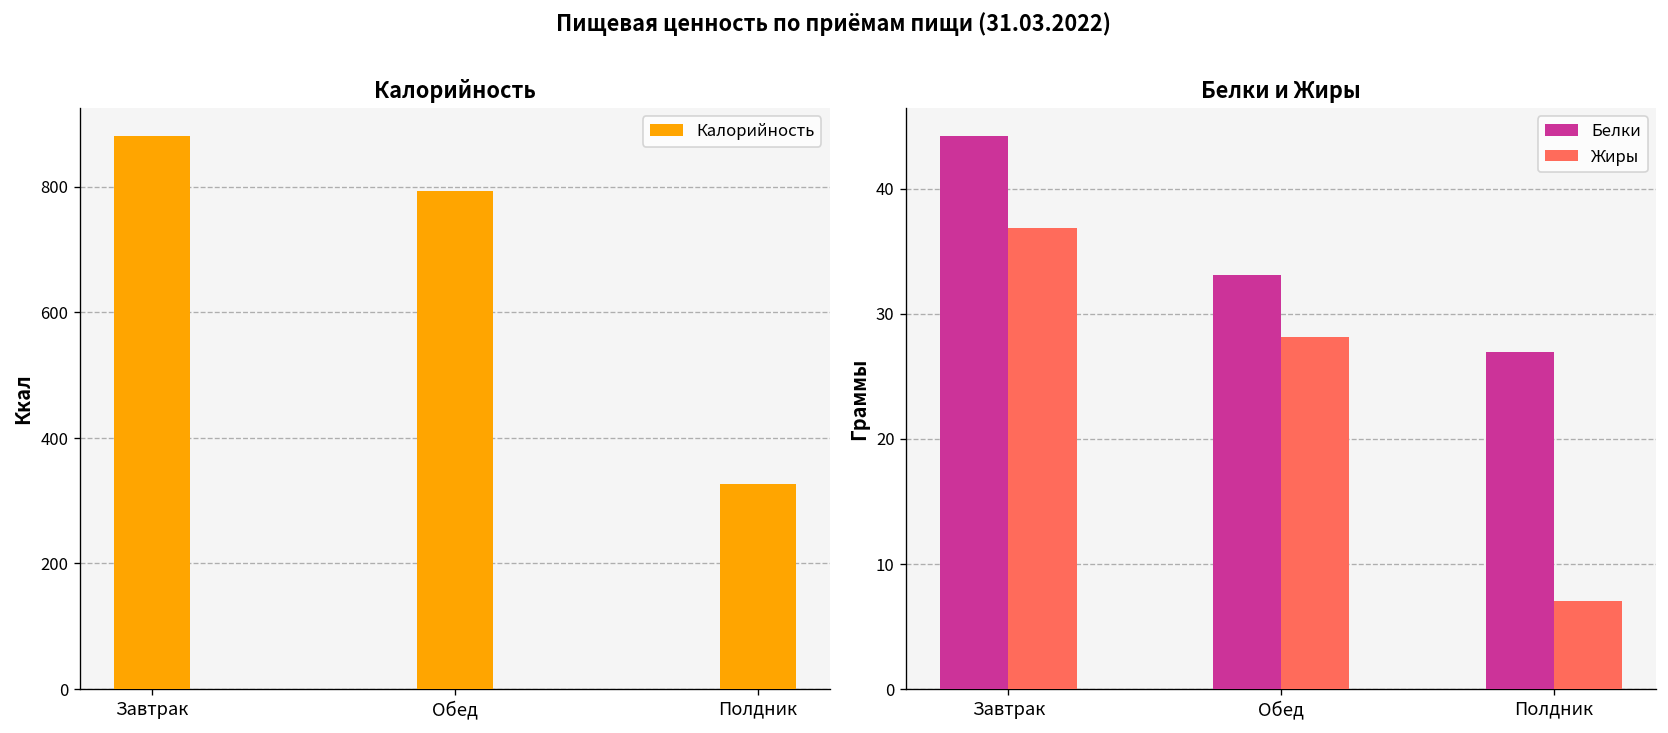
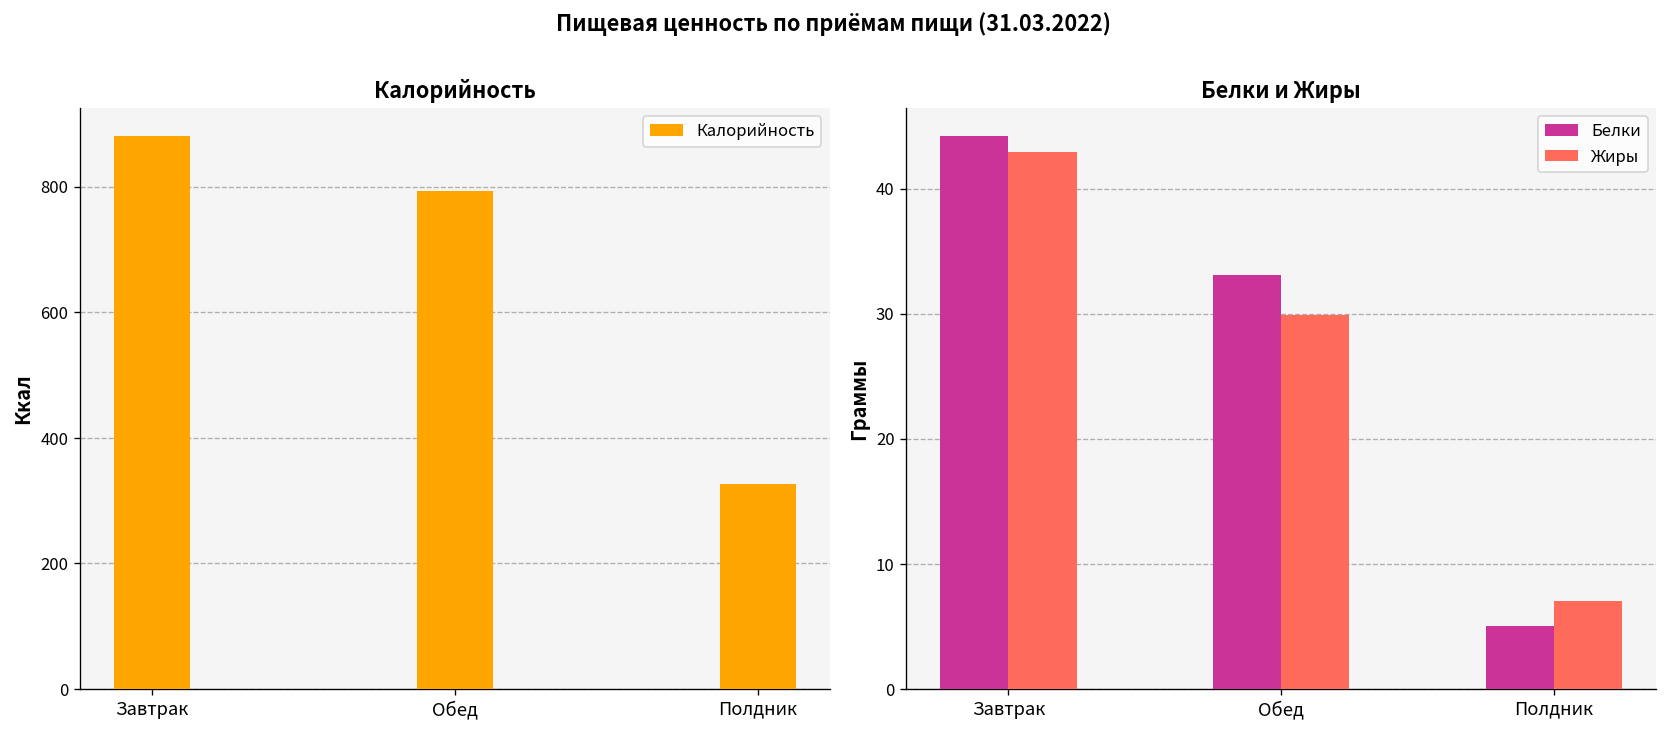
Белки и Жиры, Жиры, Завтрак: 36.9 -> 43.0
Белки и Жиры, Жиры, Обед: 28.1 -> 29.9
Белки и Жиры, Белки, Полдник: 26.9 -> 5.0
